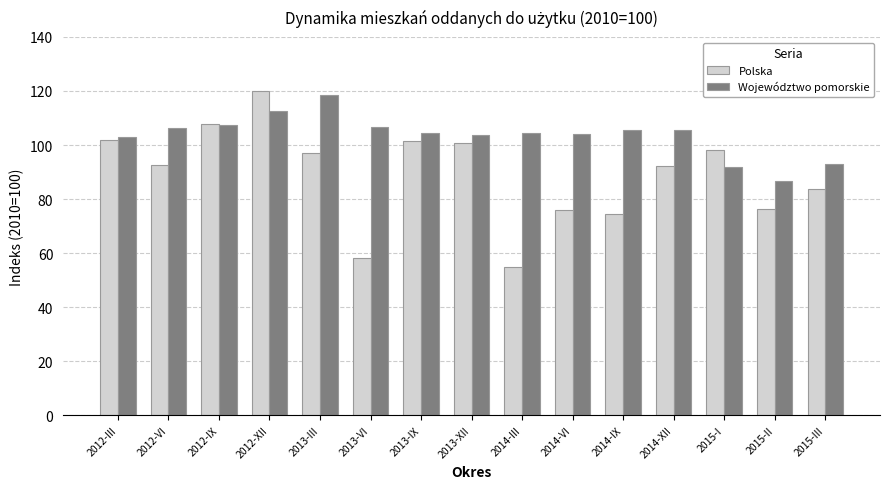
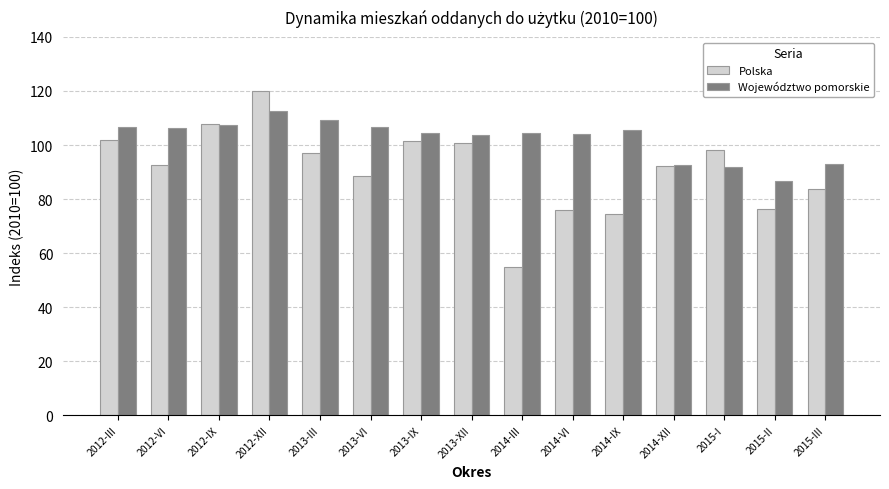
Województwo pomorskie, 2012-III: 103 -> 107
Województwo pomorskie, 2013-III: 119 -> 109
Polska, 2013-VI: 58 -> 88
Województwo pomorskie, 2014-XII: 105 -> 93
